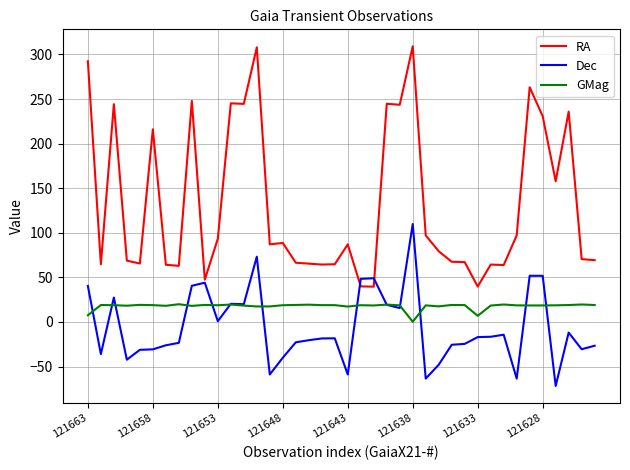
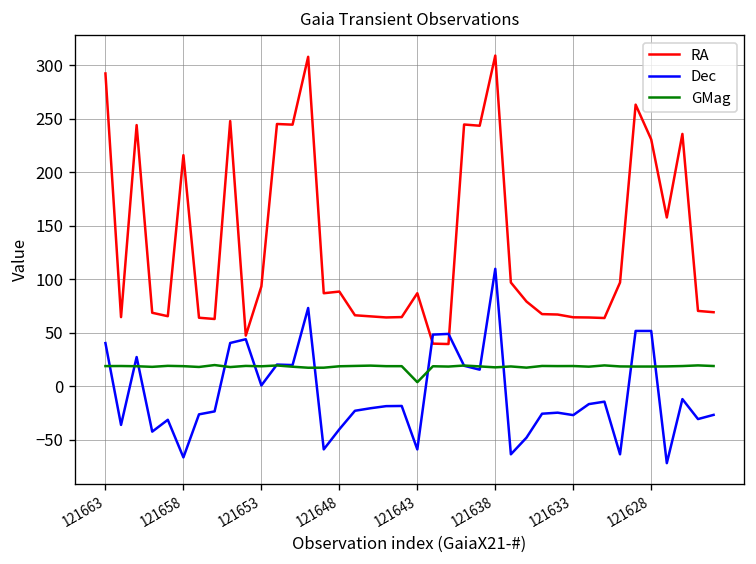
GMag, 121663: 10 -> 20
Dec, 121658: -30 -> -70
GMag, 121643: 20 -> 0
GMag, 121638: 0 -> 20
RA, 121633: 40 -> 60
Dec, 121633: -20 -> -30
GMag, 121633: 10 -> 20
